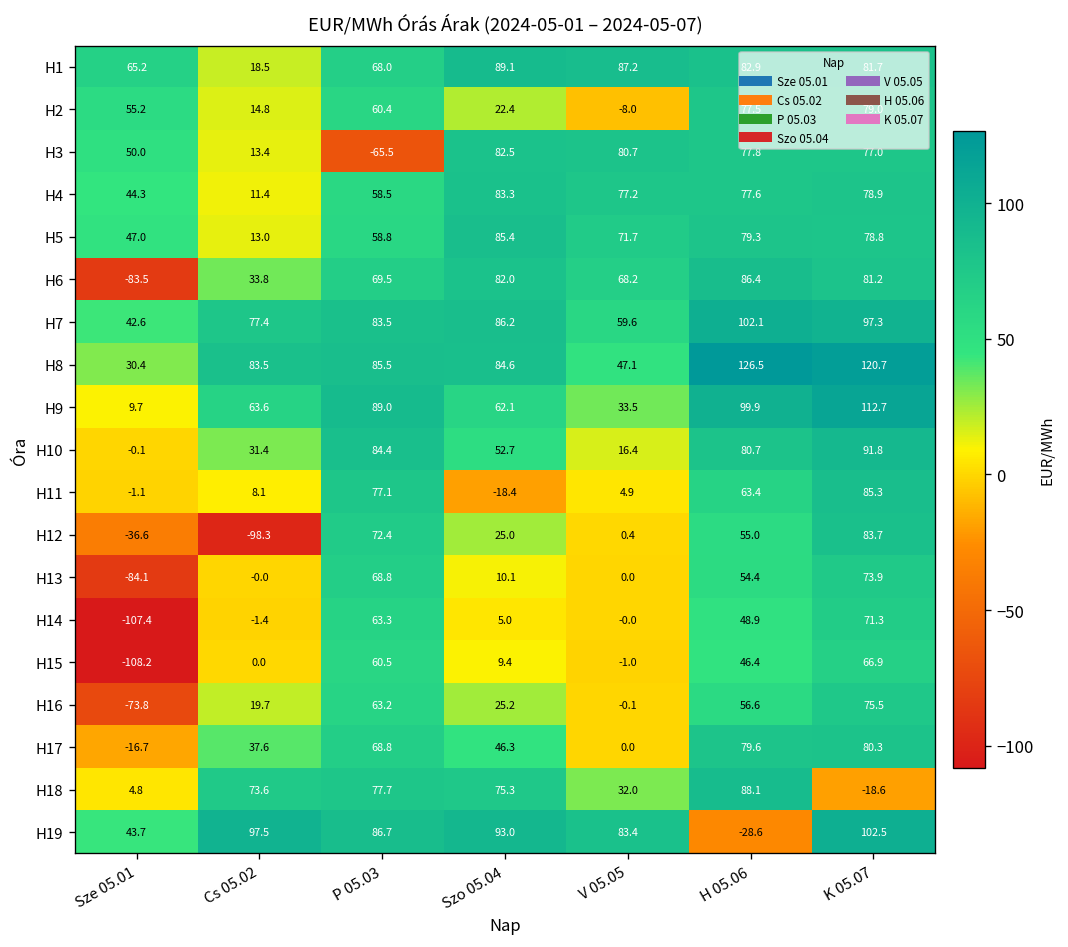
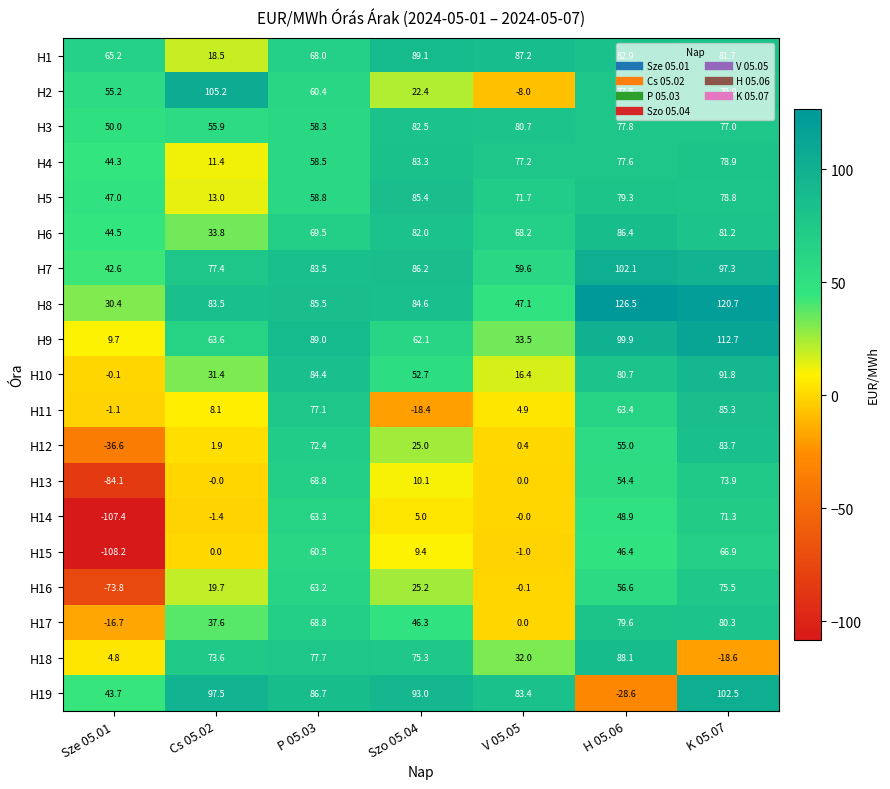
H2, Cs 05.02: 14.8 -> 105.2
H3, Cs 05.02: 13.4 -> 55.9
H3, P 05.03: -65.5 -> 58.3
H6, Sze 05.01: -83.5 -> 44.5
H12, Cs 05.02: -98.3 -> 1.9
